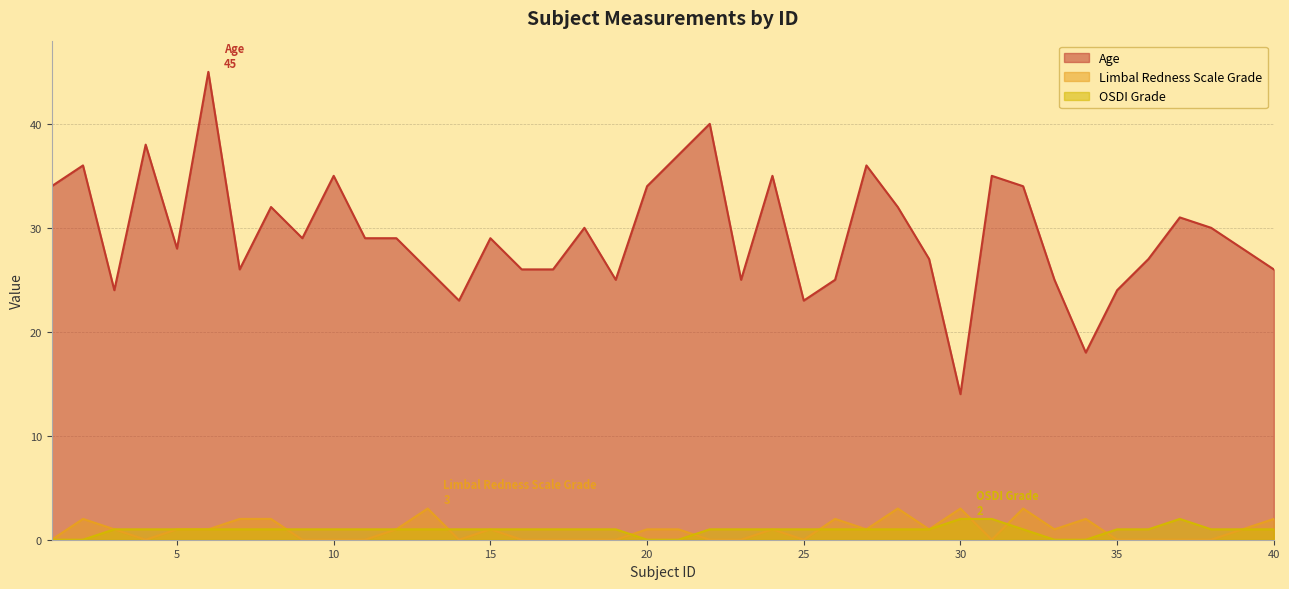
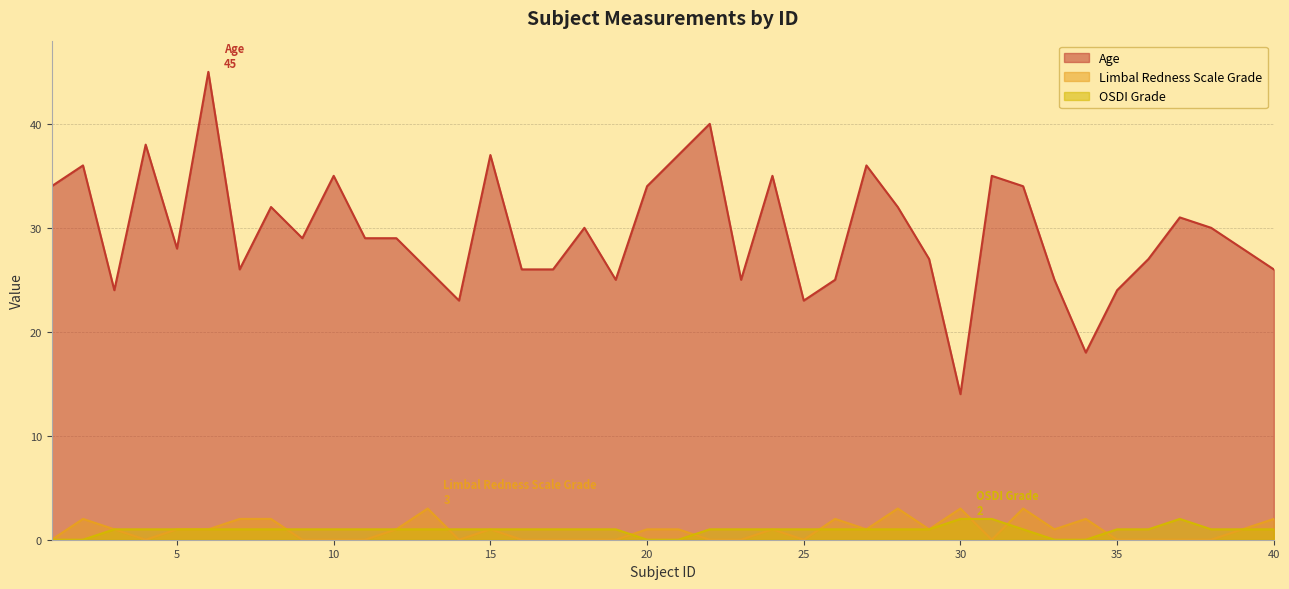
Age, 15: 29 -> 37
